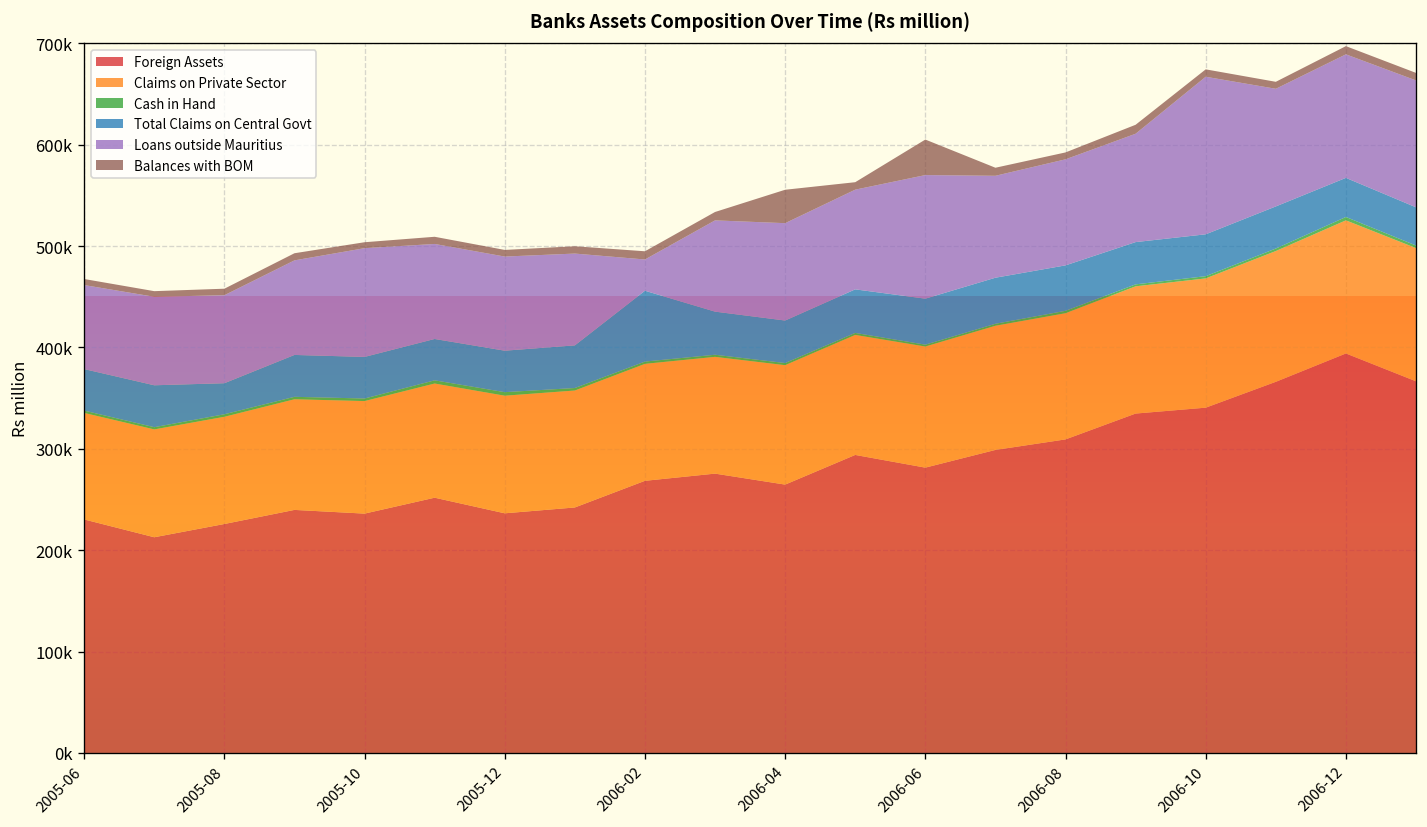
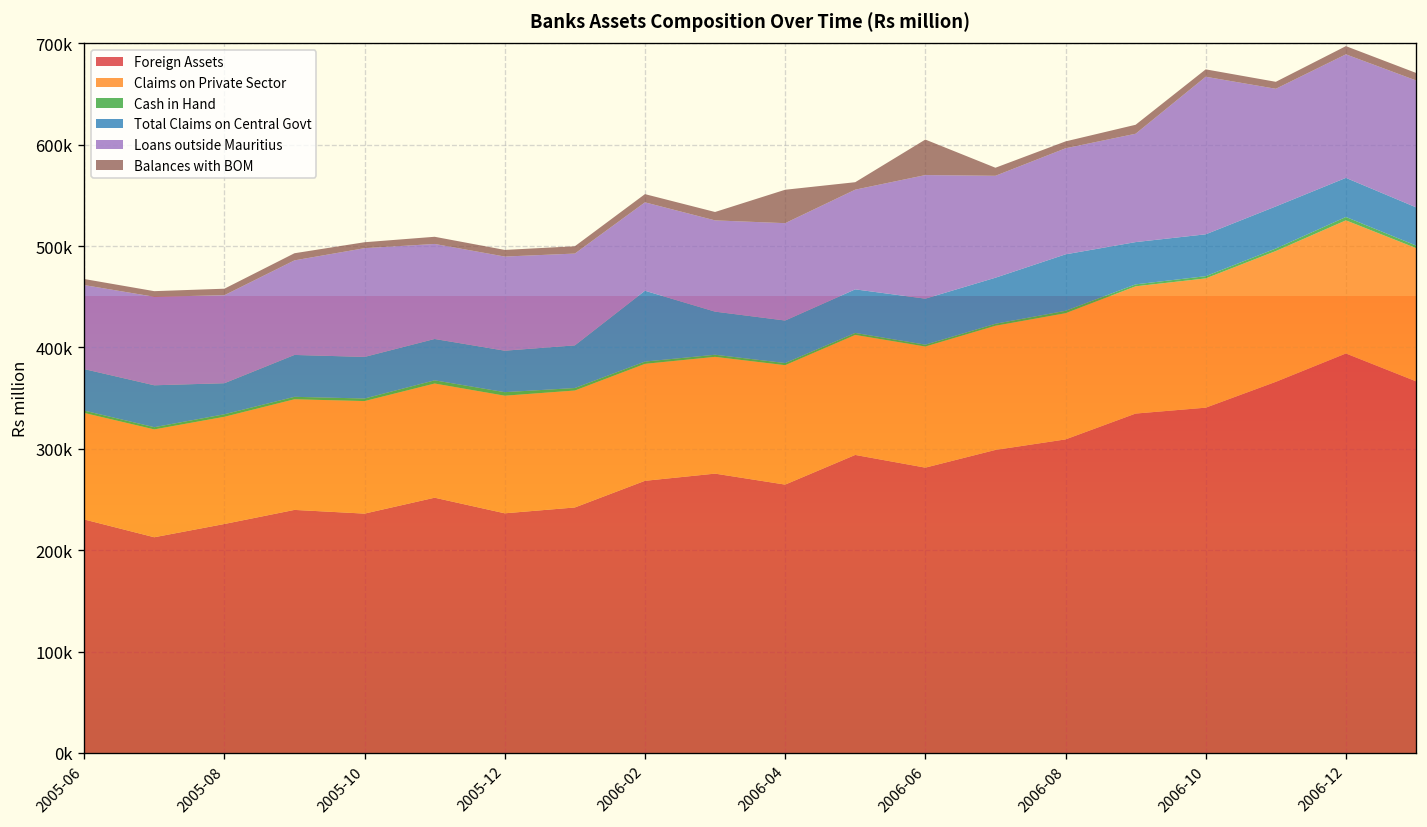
Loans outside Mauritius, 2006-02: 30000 -> 90000
Total Claims on Central Govt, 2006-08: 40000 -> 60000
